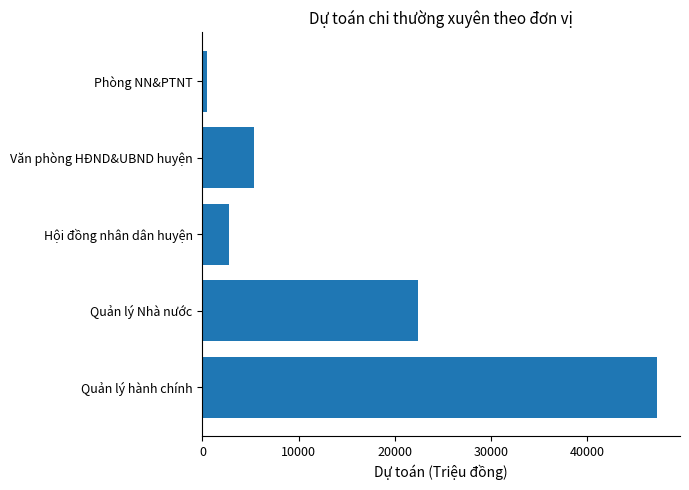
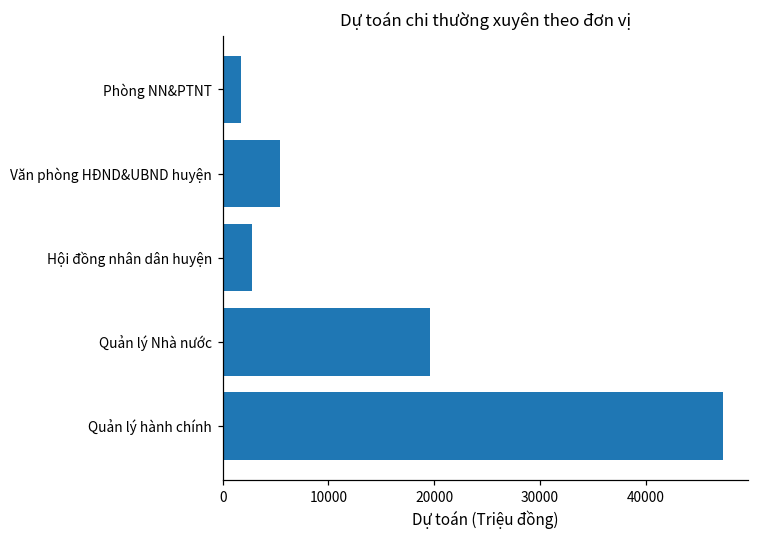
Phòng NN&PTNT: 0 -> 2000
Quản lý Nhà nước: 22000 -> 20000
